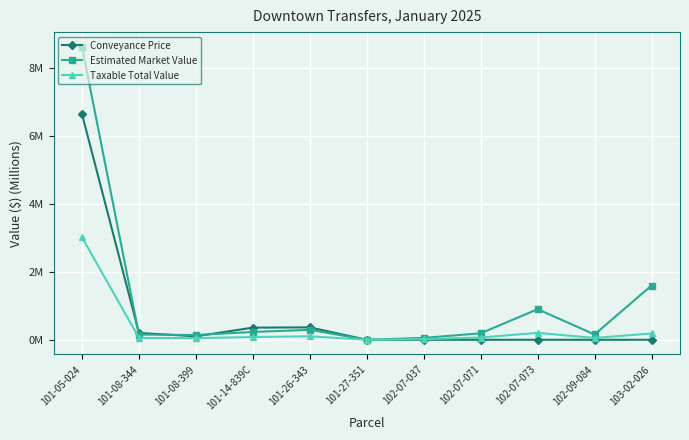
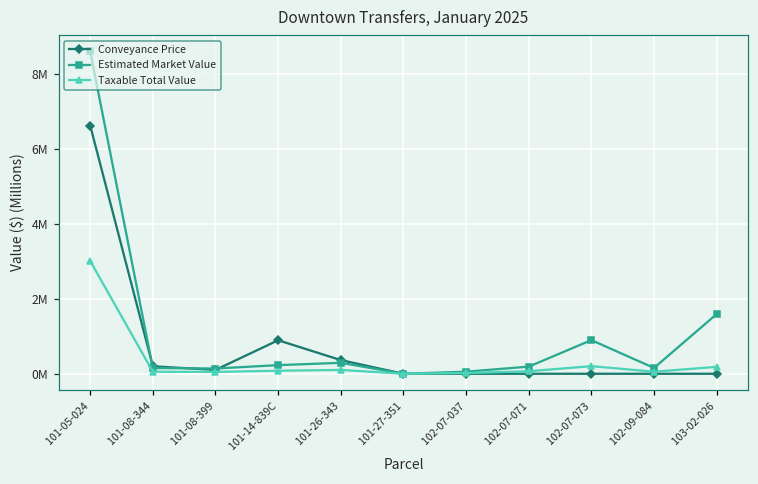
Conveyance Price, 101-14-839C: 400000 -> 900000
